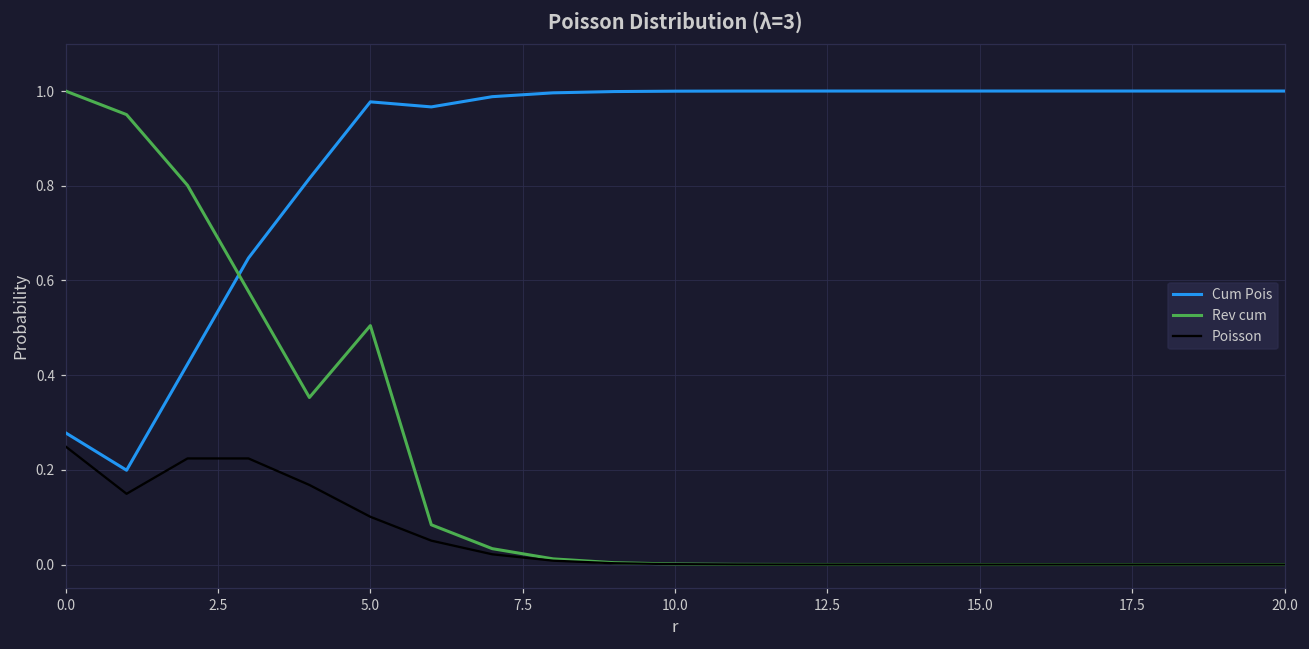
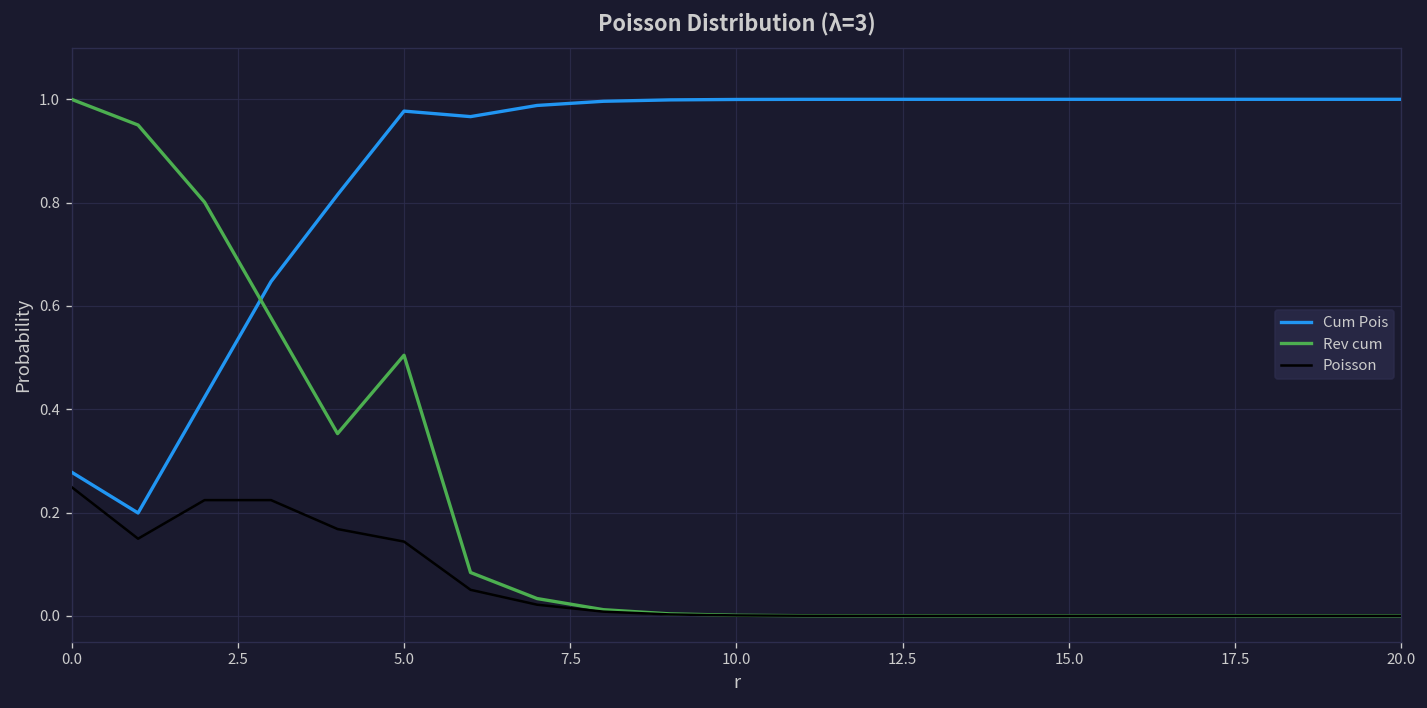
Poisson, 5.0: 0.10 -> 0.14
